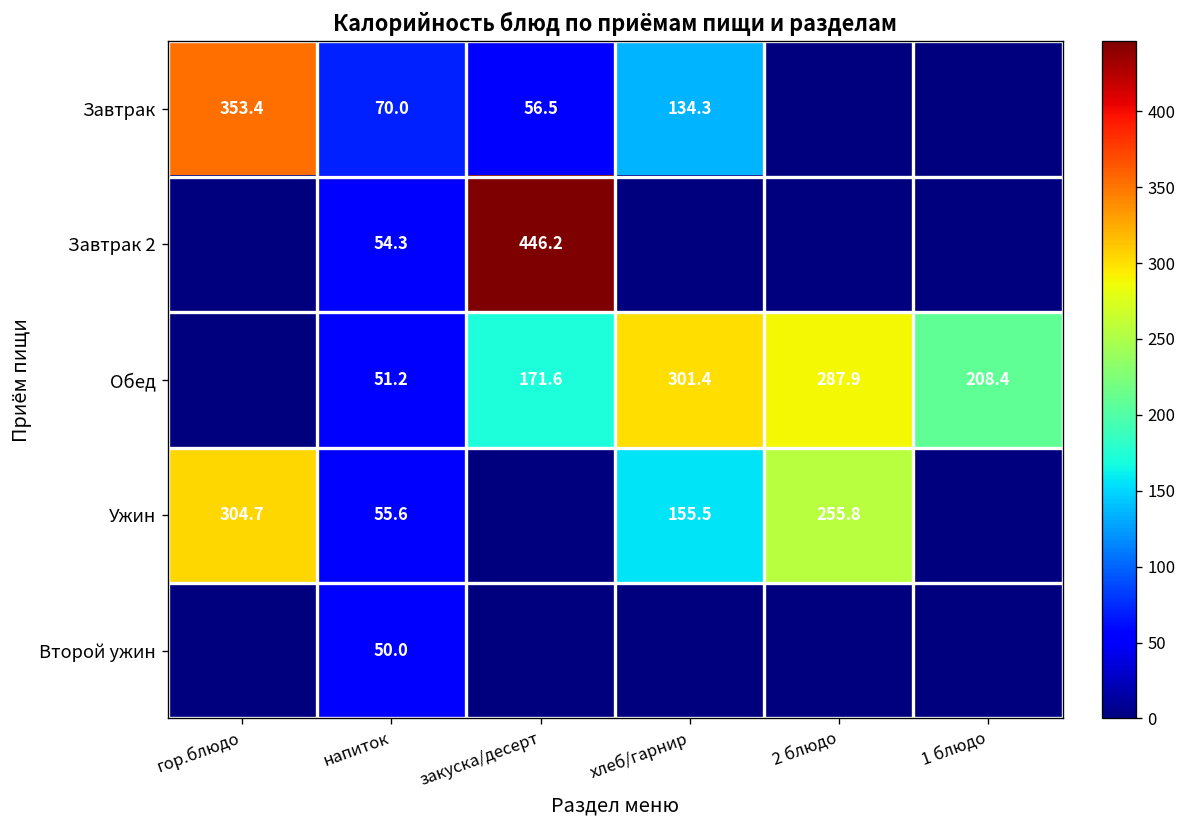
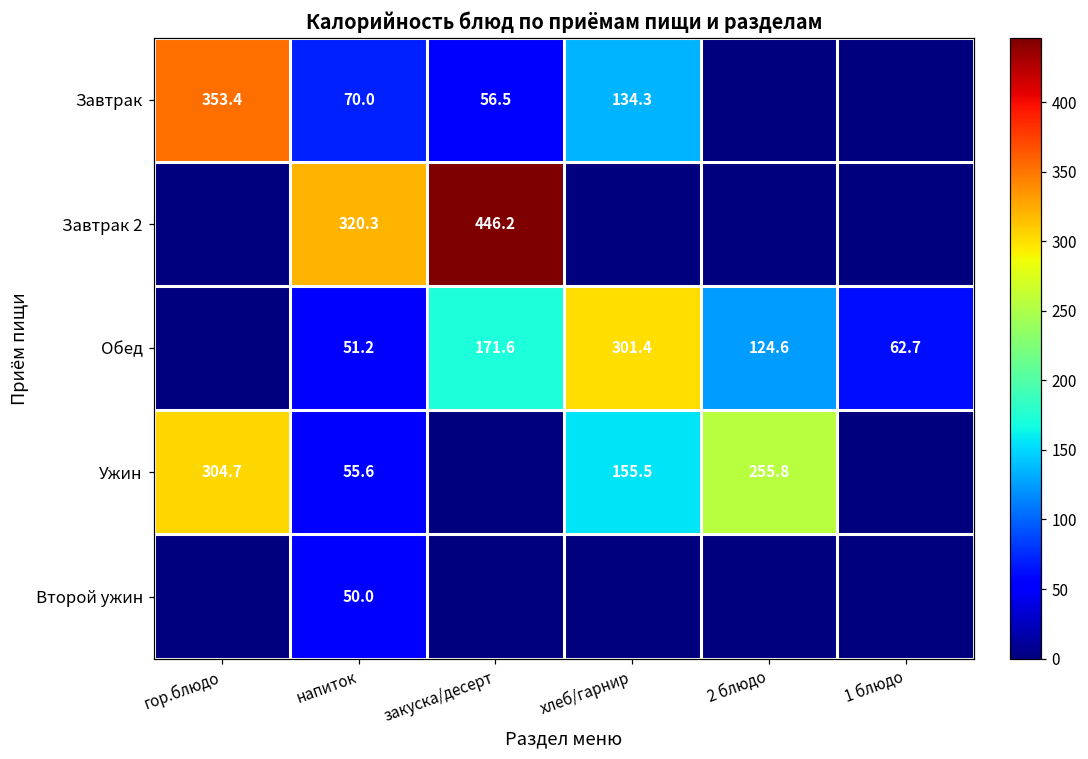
Завтрак 2, напиток: 54.3 -> 320.3
Обед, 2 блюдо: 287.9 -> 124.6
Обед, 1 блюдо: 208.4 -> 62.7
